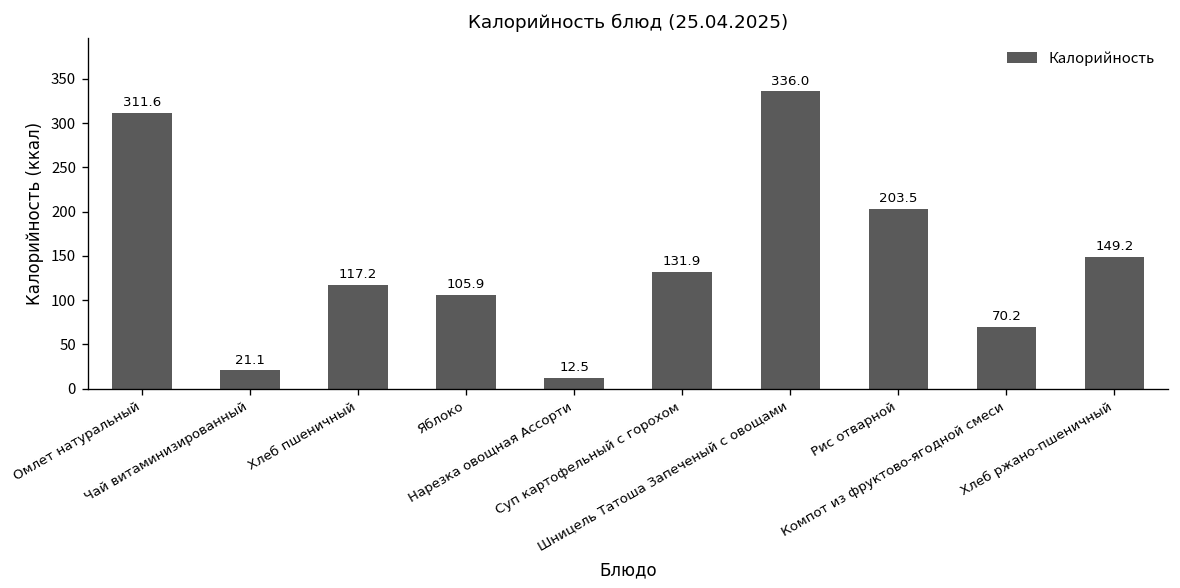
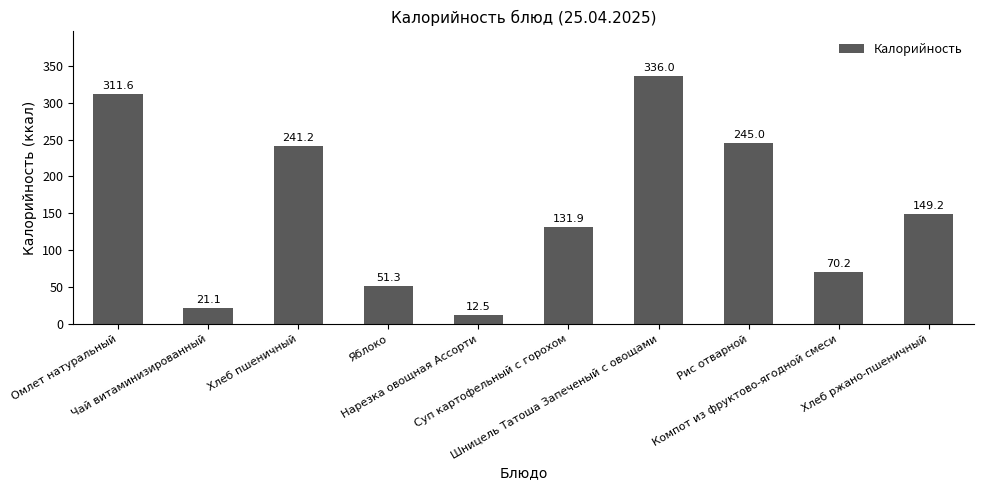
Хлеб пшеничный: 117.2 -> 241.2
Яблоко: 105.9 -> 51.3
Рис отварной: 203.5 -> 245.0
